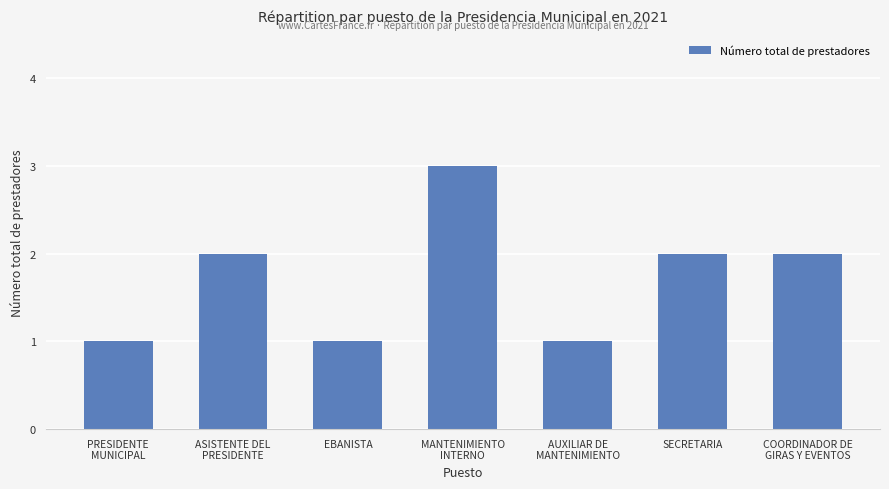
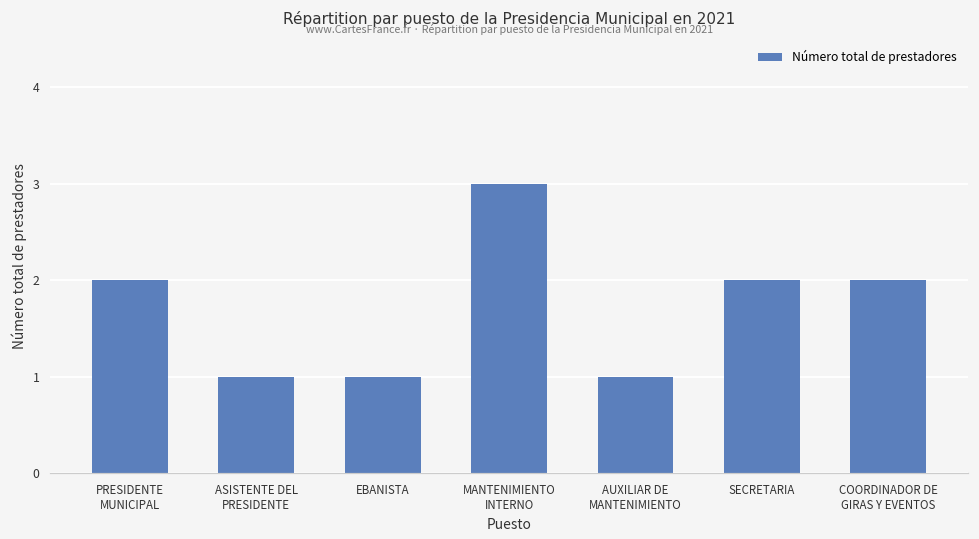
PRESIDENTE MUNICIPAL: 1 -> 2
ASISTENTE DEL PRESIDENTE: 2 -> 1
